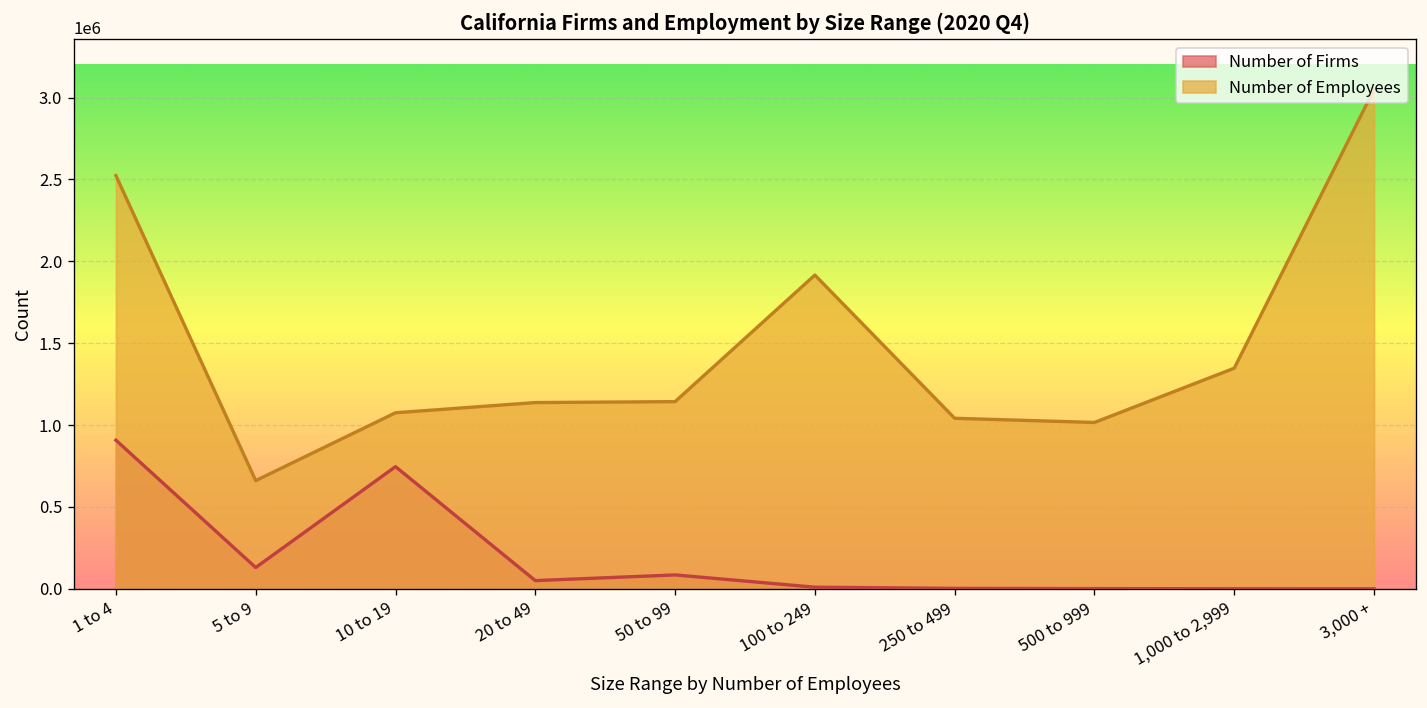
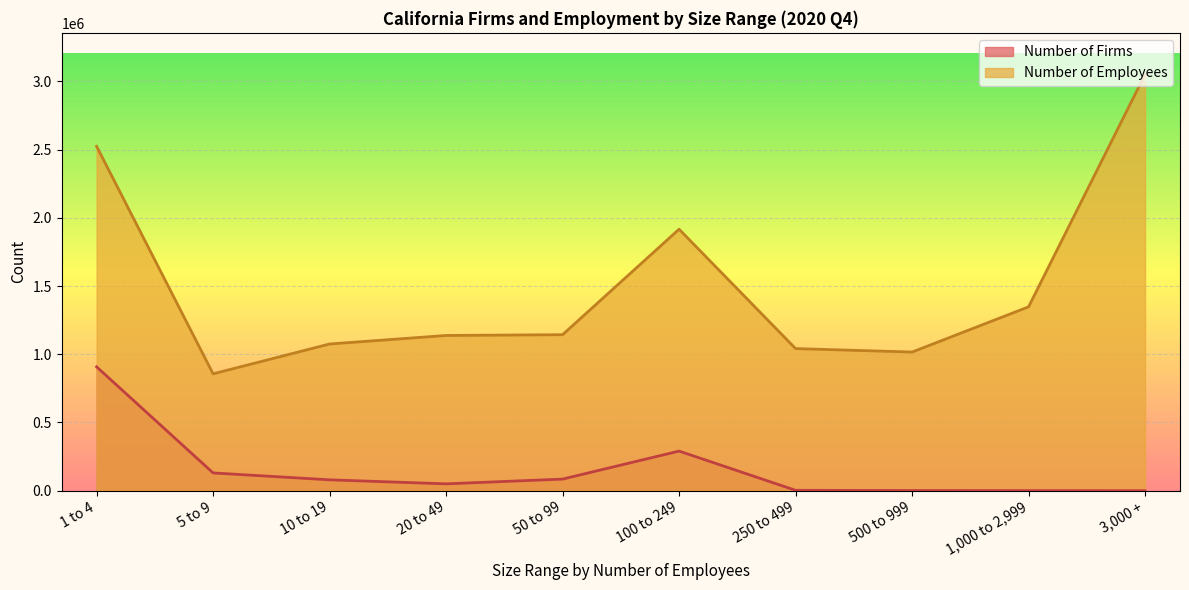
Number of Employees, 5 to 9: 660000 -> 860000
Number of Firms, 10 to 19: 750000 -> 80000
Number of Firms, 100 to 249: 10000 -> 290000
